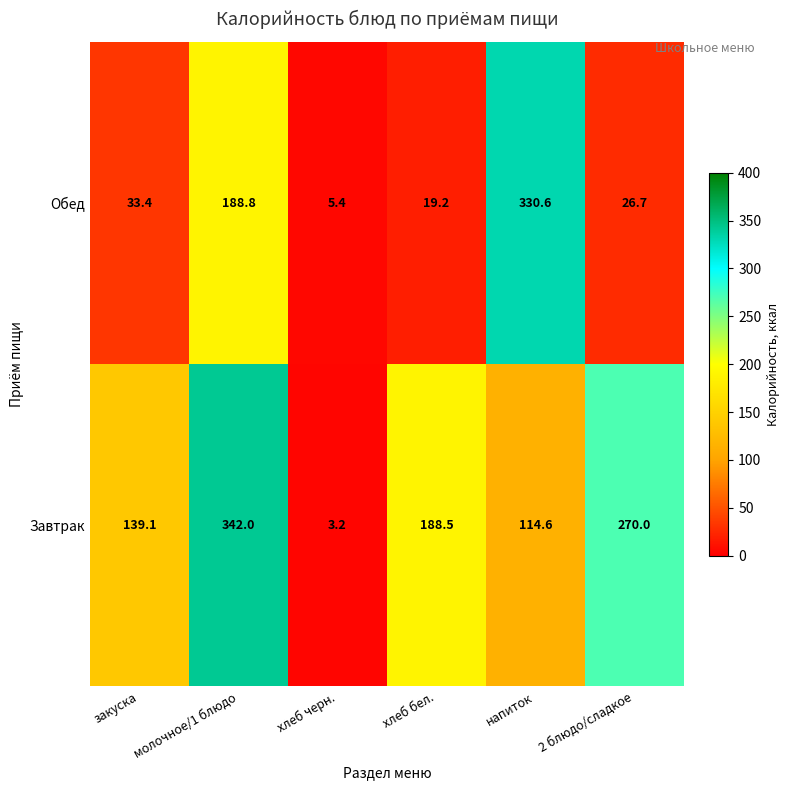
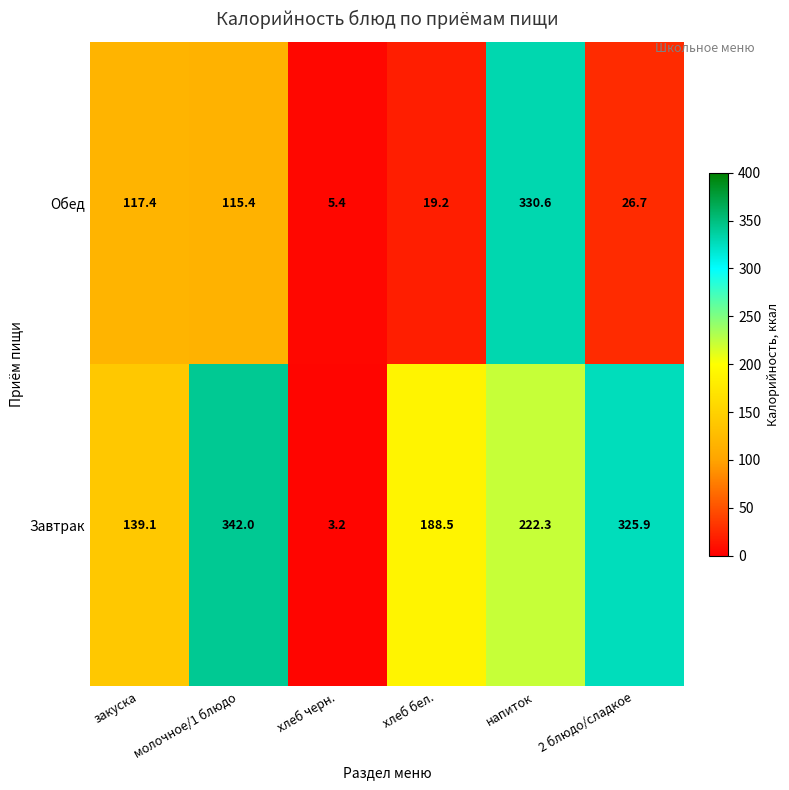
Обед, закуска: 33.4 -> 117.4
Обед, молочное/1 блюдо: 188.8 -> 115.4
Завтрак, напиток: 114.6 -> 222.3
Завтрак, 2 блюдо/сладкое: 270.0 -> 325.9
